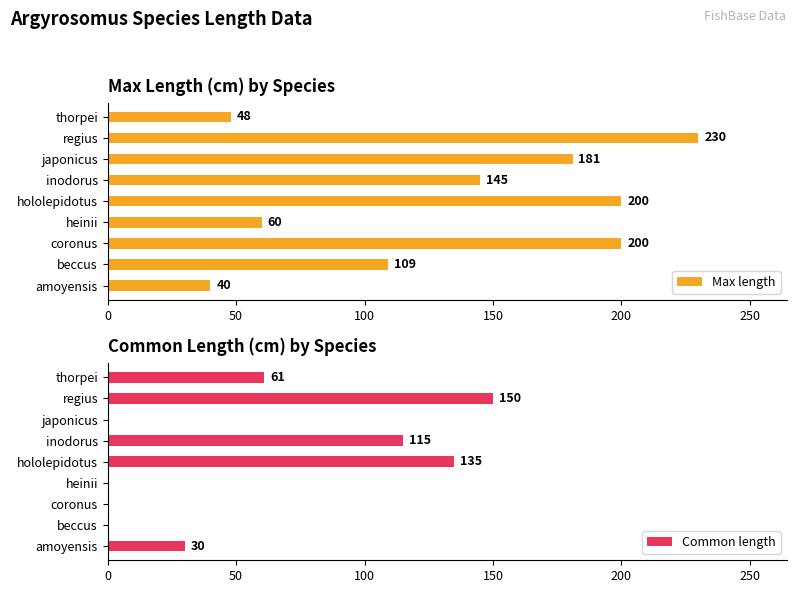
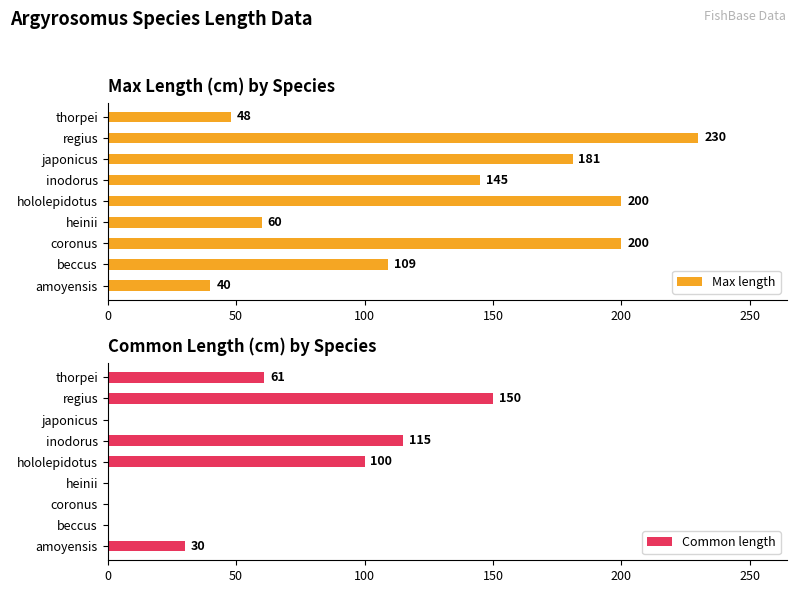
Common Length (cm) by Species, hololepidotus: 135 -> 100
